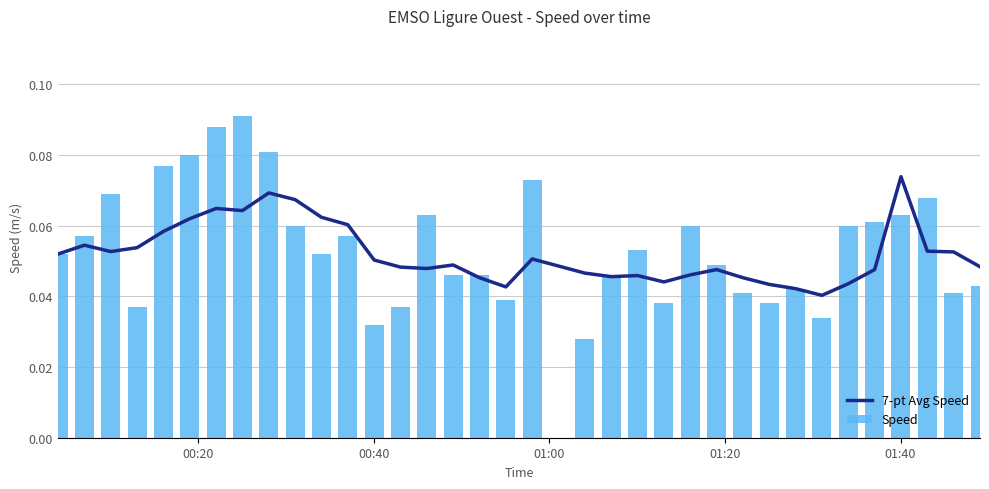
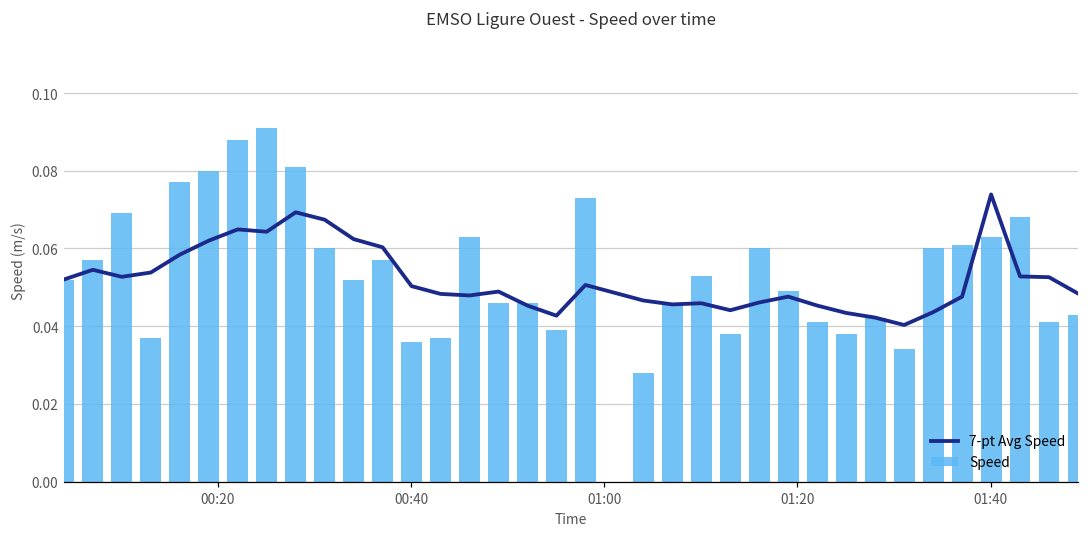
Speed, 00:40: 0.032 -> 0.036
